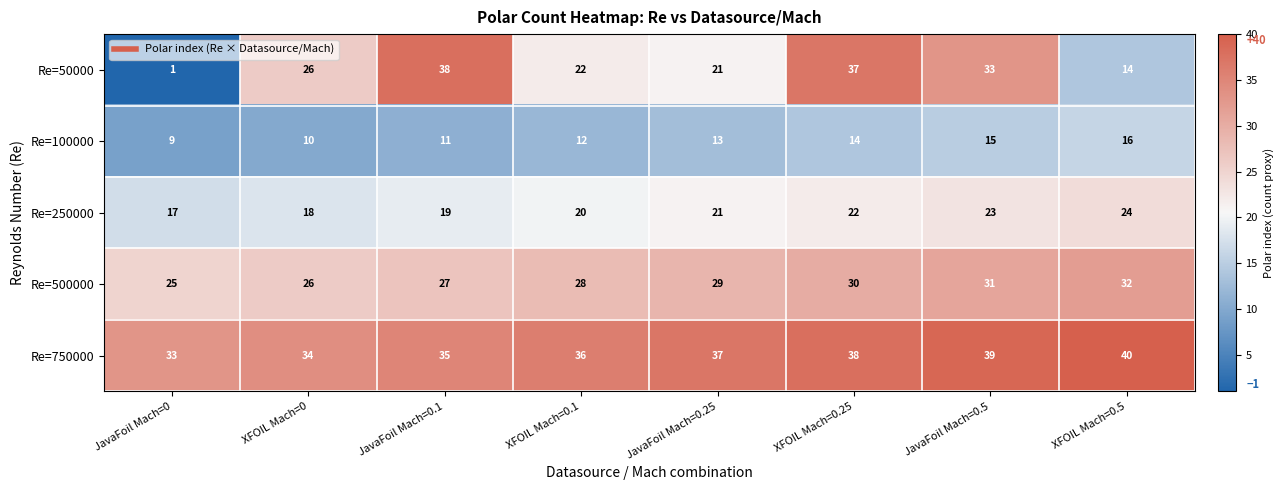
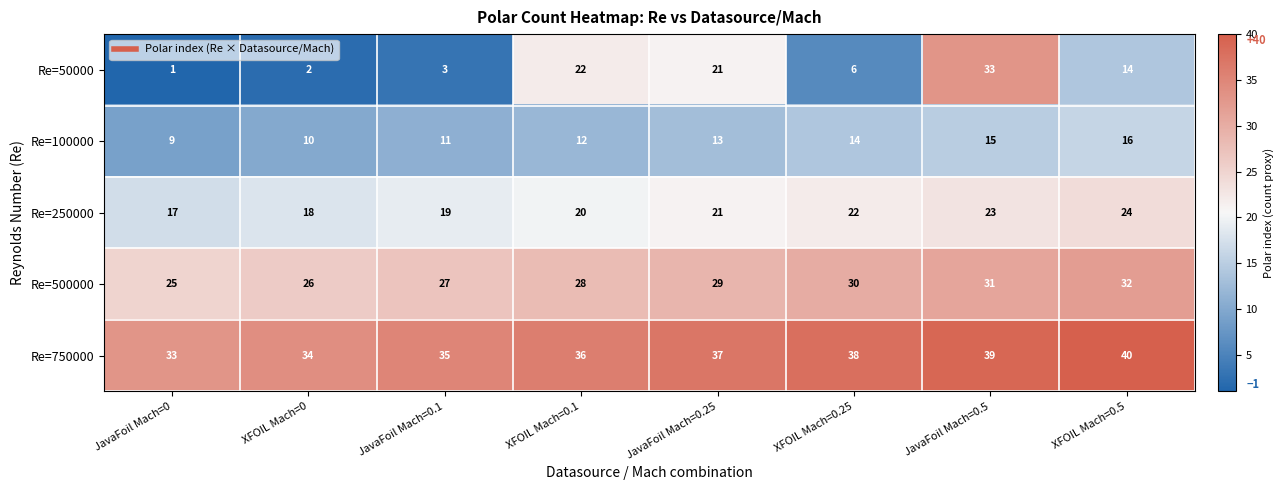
Re=50000, XFOIL Mach=0: 26 -> 2
Re=50000, JavaFoil Mach=0.1: 38 -> 3
Re=50000, XFOIL Mach=0.25: 37 -> 6
